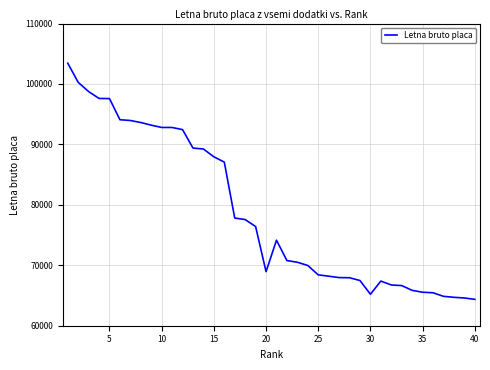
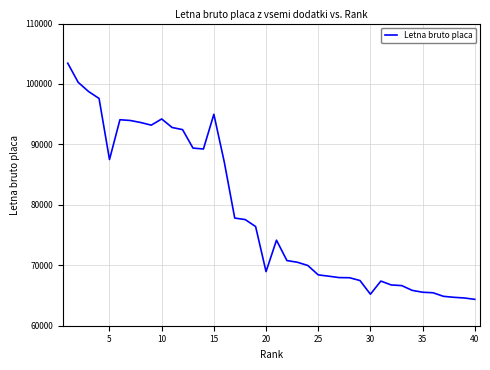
5: 98000 -> 87000
10: 93000 -> 94000
15: 88000 -> 95000
